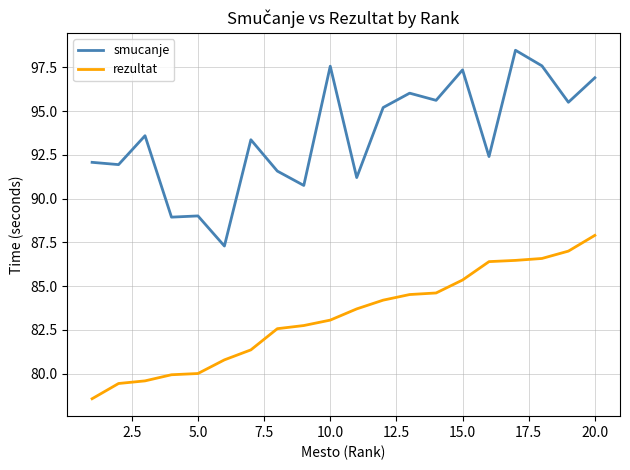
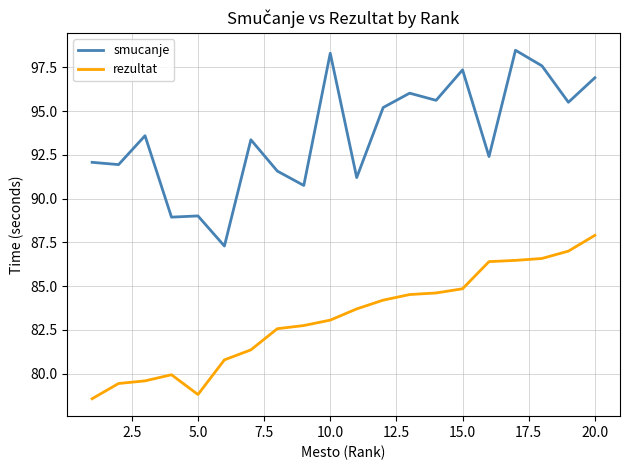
rezultat, 5.0: 80.0 -> 78.8
smucanje, 10.0: 97.6 -> 98.3
rezultat, 15.0: 85.4 -> 84.9
